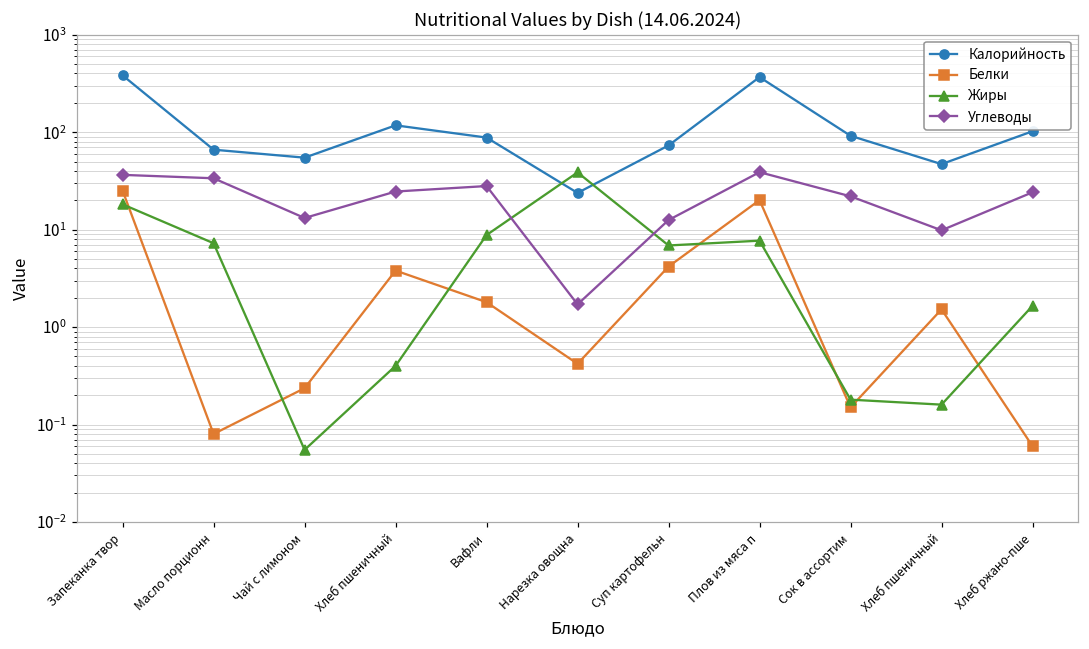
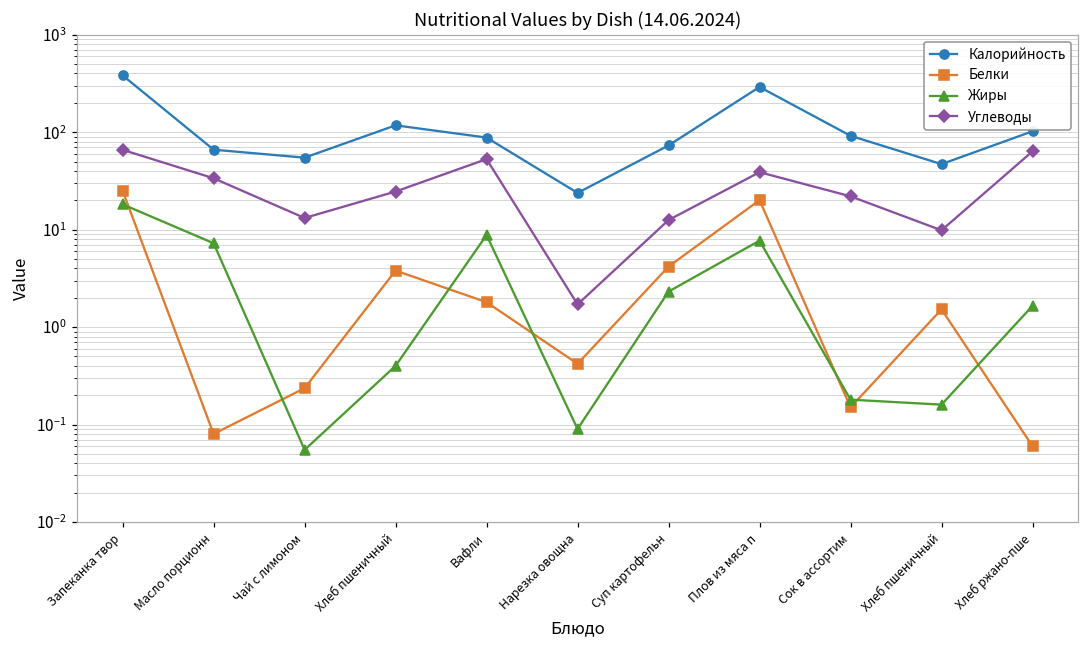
Углеводы, Запеканка твор: 36 -> 70
Углеводы, Вафли: 28 -> 50
Жиры, Нарезка овощна: 40 -> 0.09
Жиры, Суп картофельн: 7 -> 2.3
Калорийность, Плов из мяса п: 370 -> 290
Углеводы, Хлеб ржано-пше: 24 -> 60
